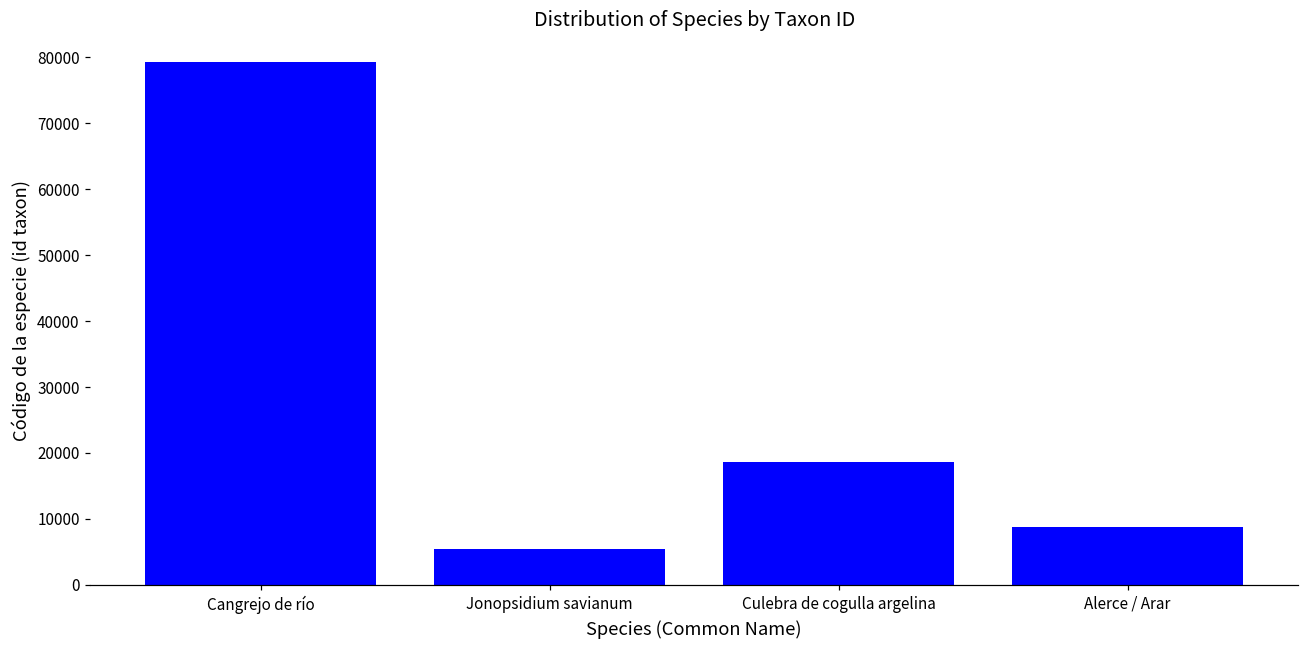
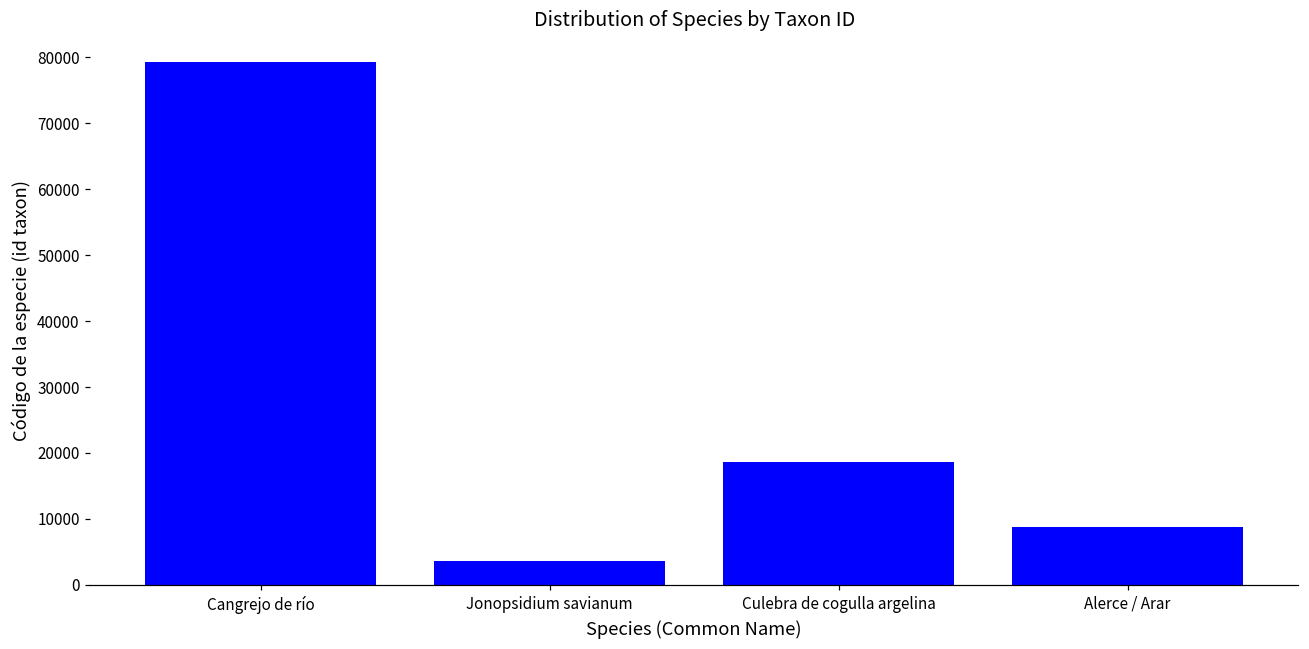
Jonopsidium savianum: 5000 -> 4000
